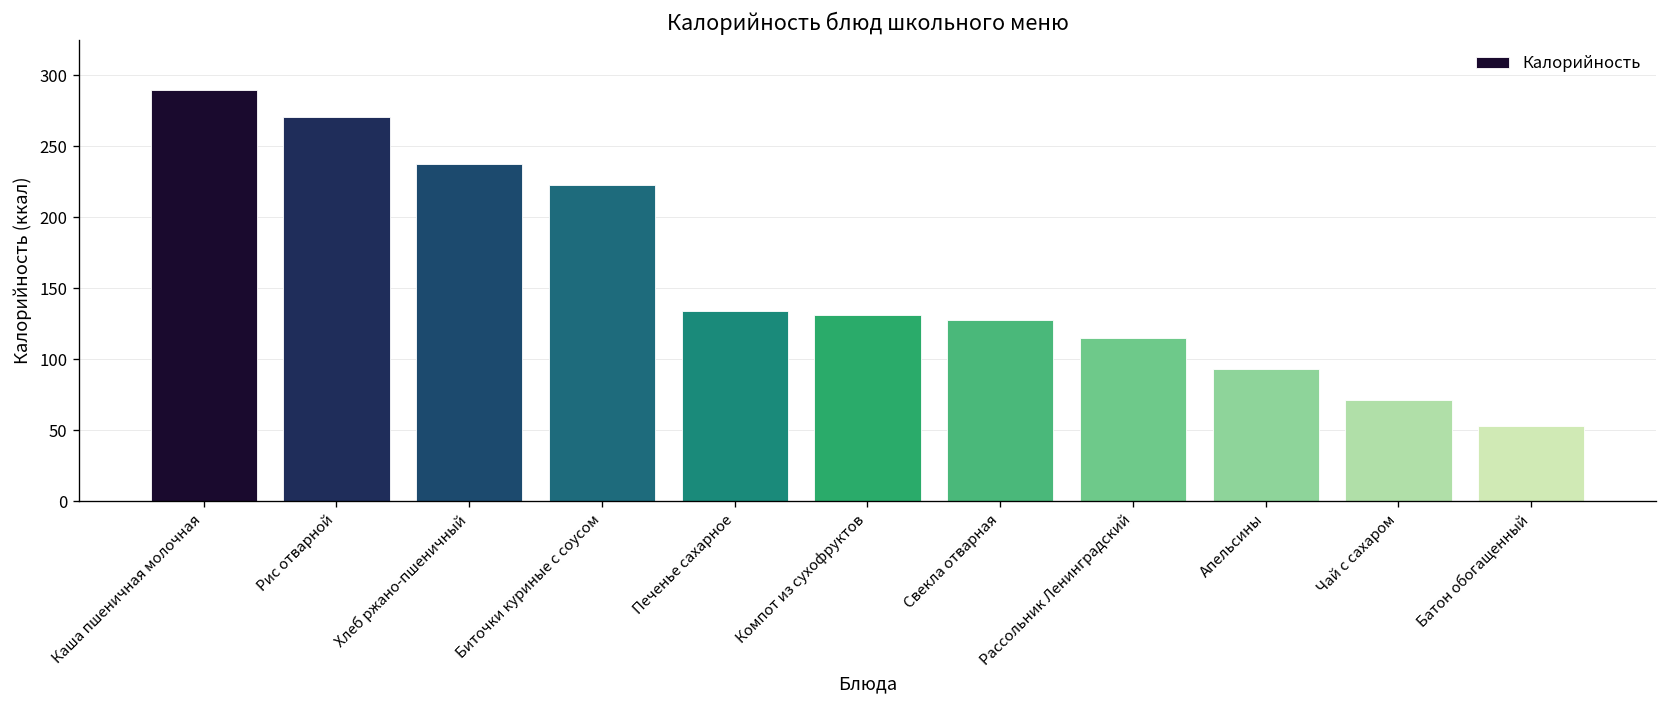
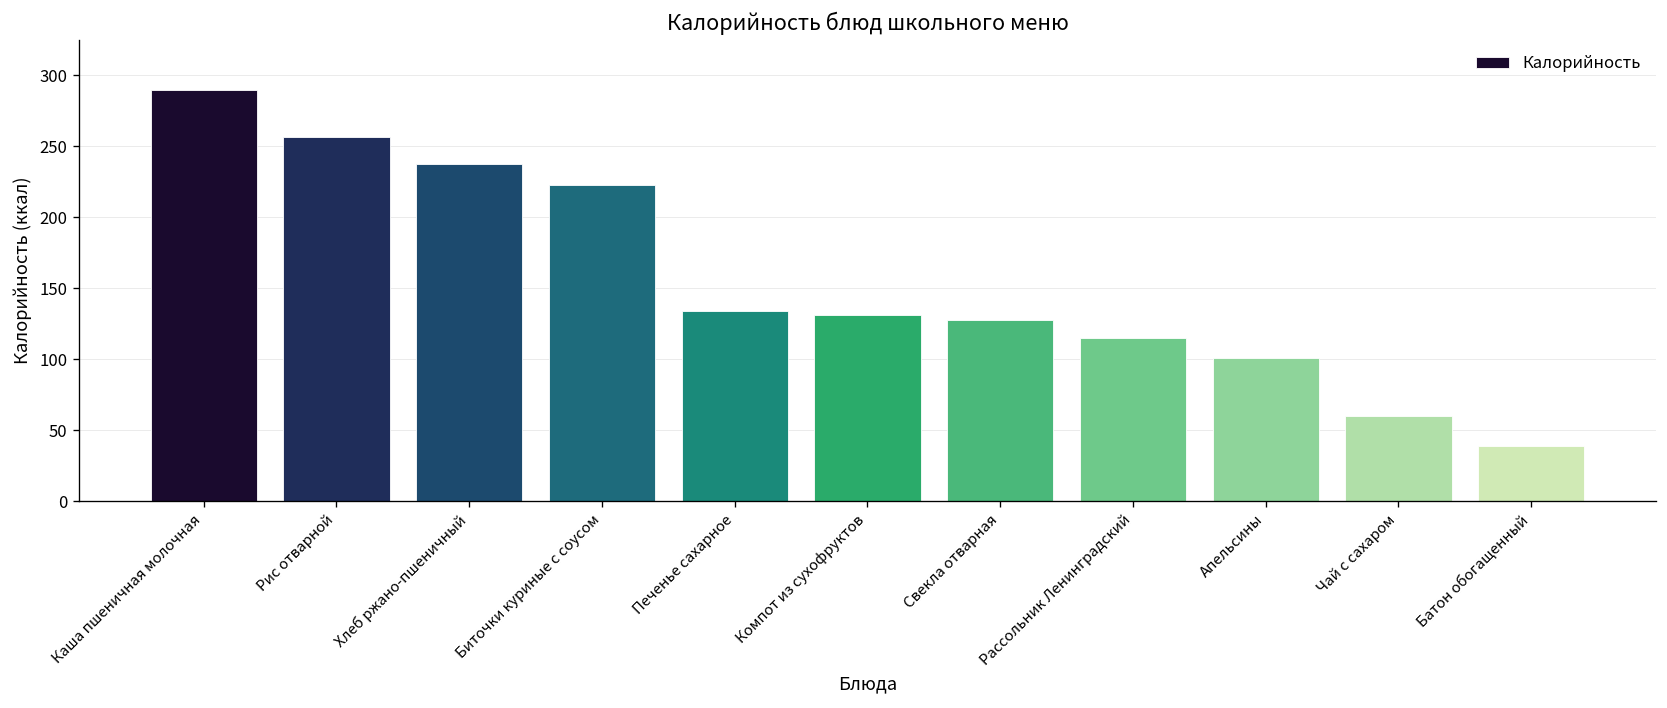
Рис отварной: 271 -> 256
Апельсины: 93 -> 101
Чай с сахаром: 71 -> 60
Батон обогащенный: 53 -> 39
